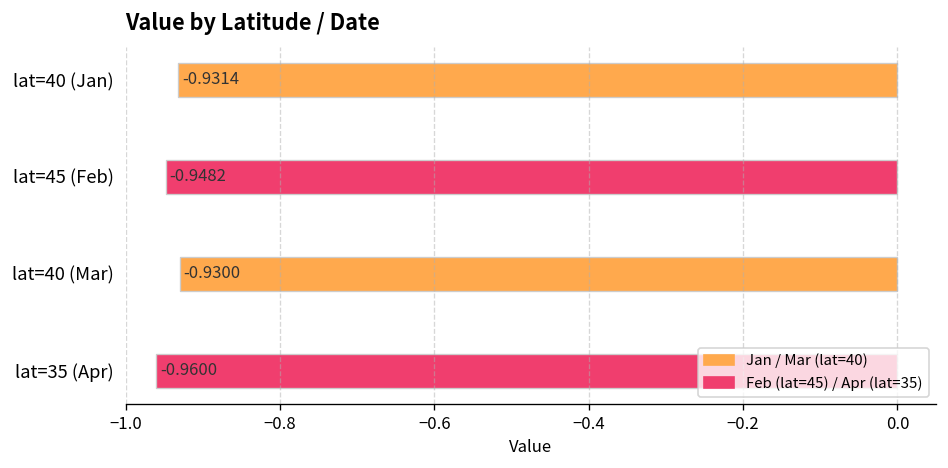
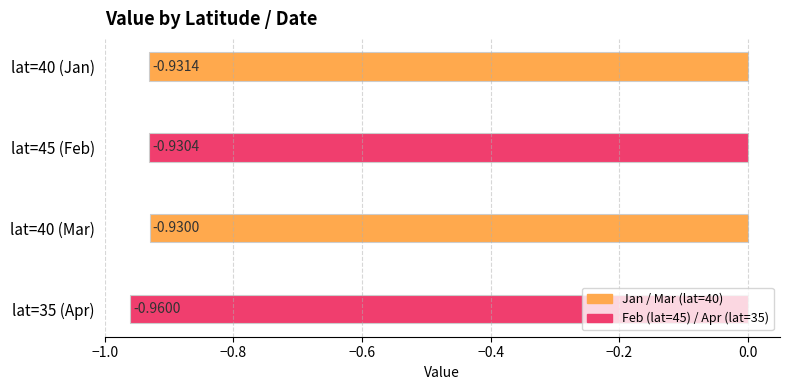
lat=45 (Feb): -0.9482 -> -0.9304
